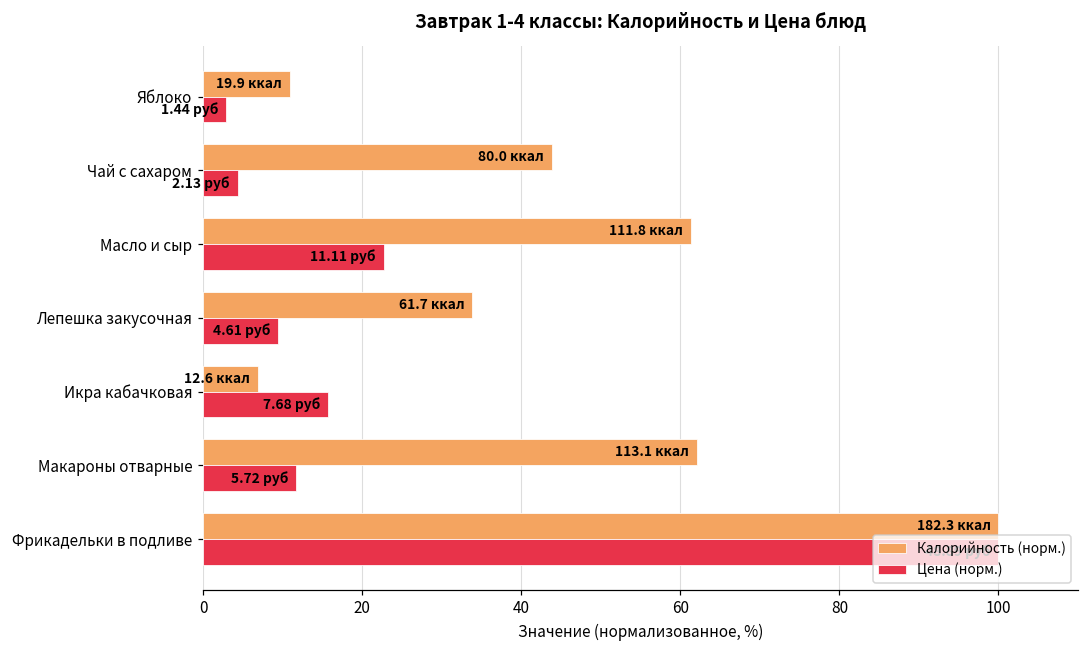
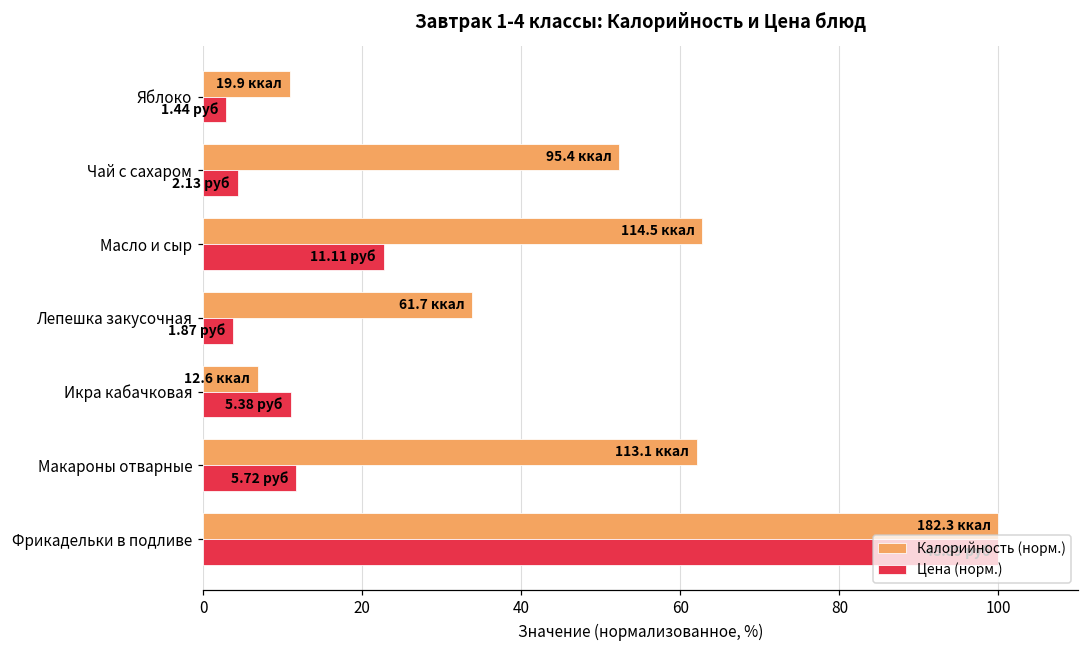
Калорийность (норм.), Чай с сахаром: 80.0 -> 95.4
Калорийность (норм.), Масло и сыр: 111.8 -> 114.5
Цена (норм.), Лепешка закусочная: 4.61 -> 1.87
Цена (норм.), Икра кабачковая: 7.68 -> 5.38
